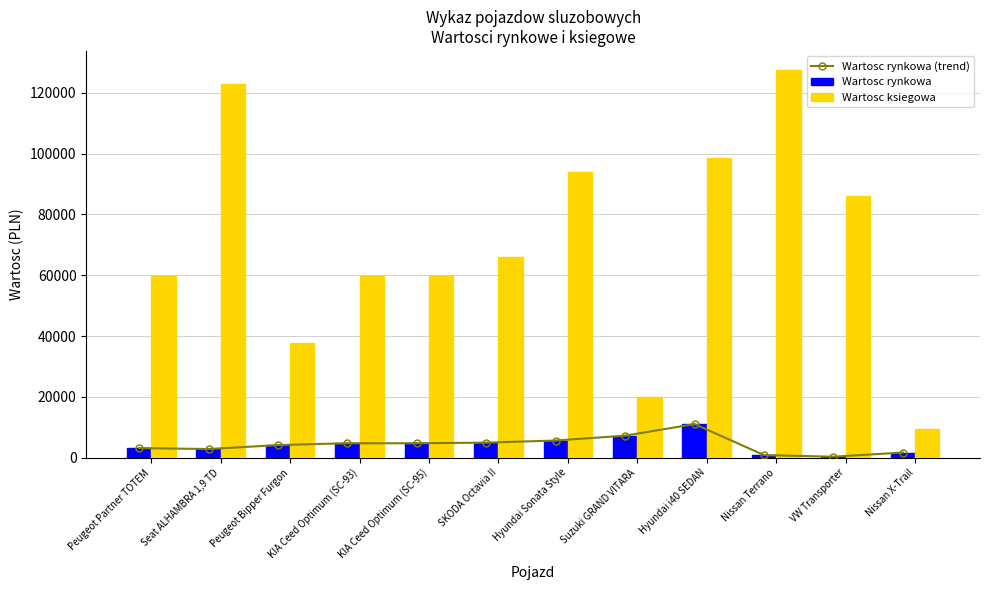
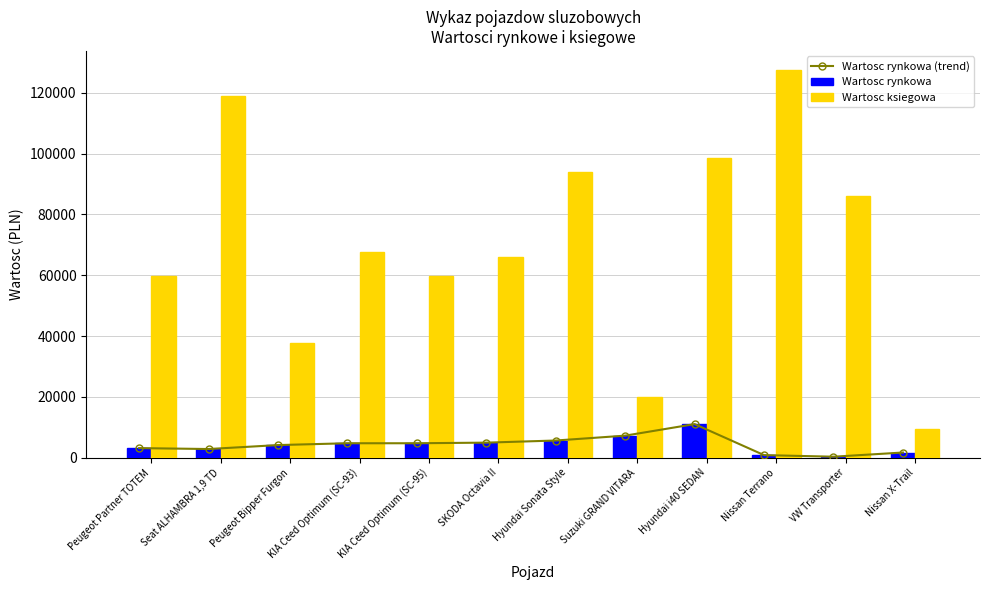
Wartosc ksiegowa, Seat ALHAMBRA 1,9 TD: 123000 -> 119000
Wartosc ksiegowa, KIA Ceed Optimum (SC-93): 60000 -> 68000
